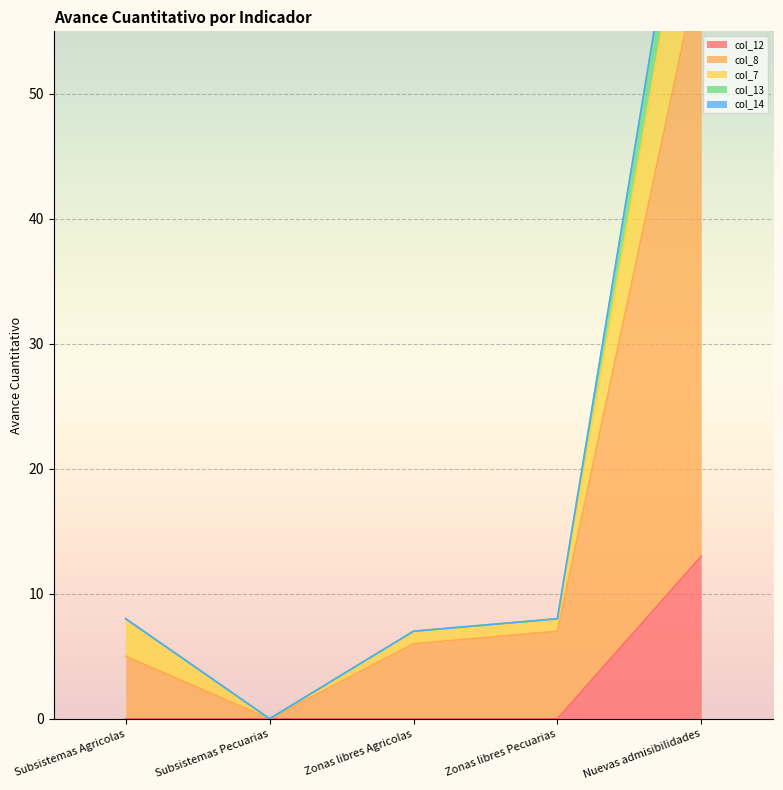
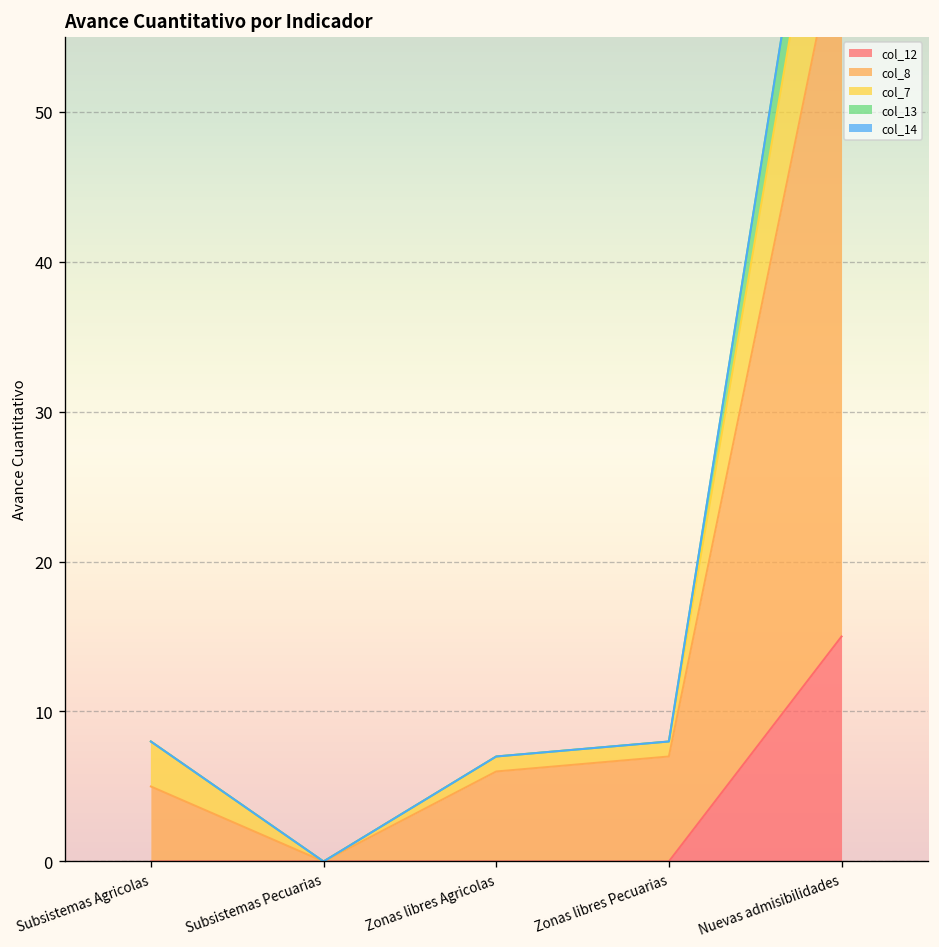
col_12, Nuevas admisibilidades: 13 -> 15
